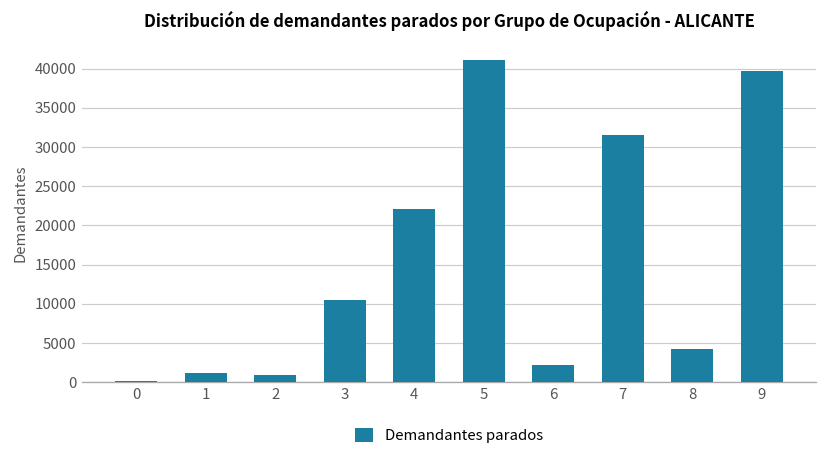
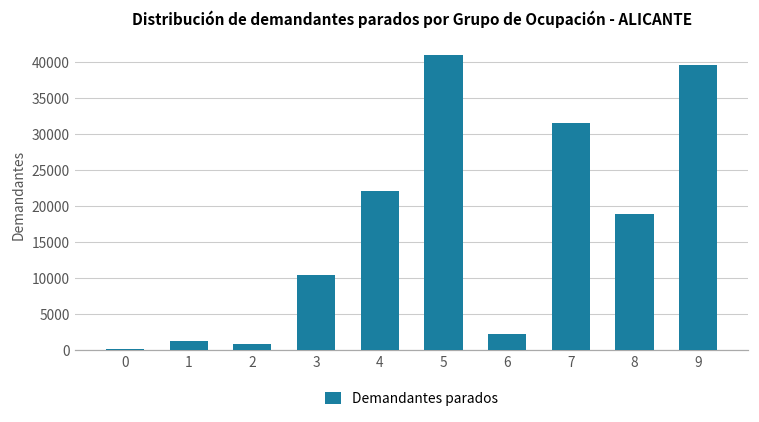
8: 4000 -> 19000
